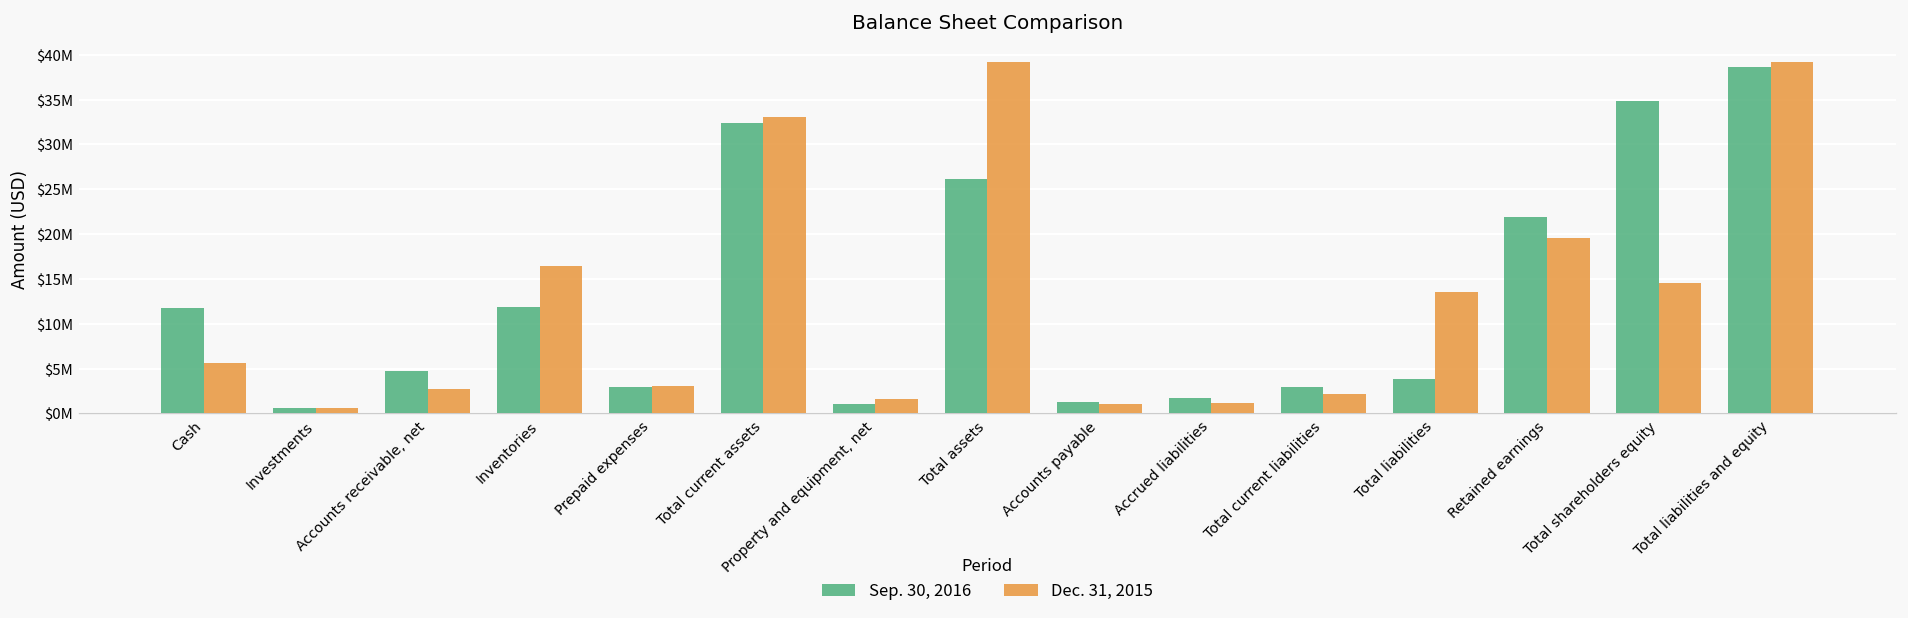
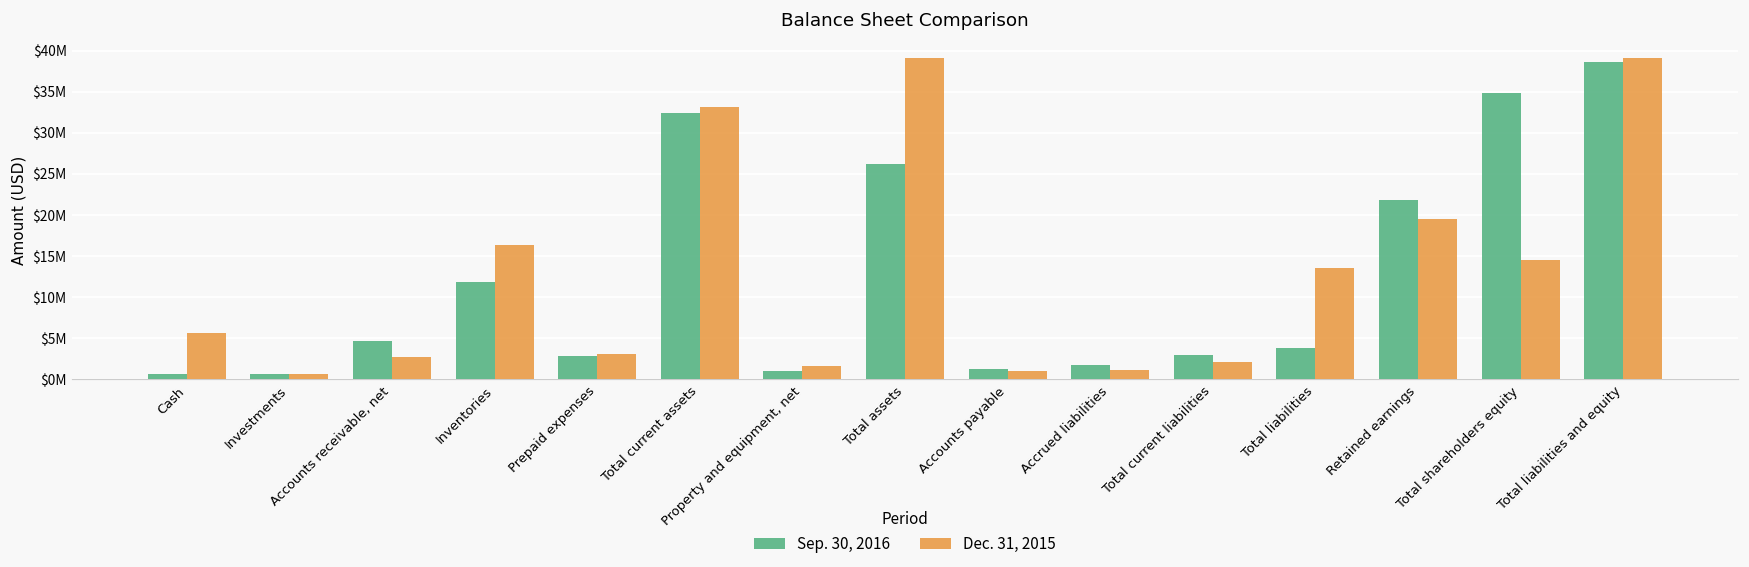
Sep. 30, 2016, Cash: $12000000 -> $1000000
